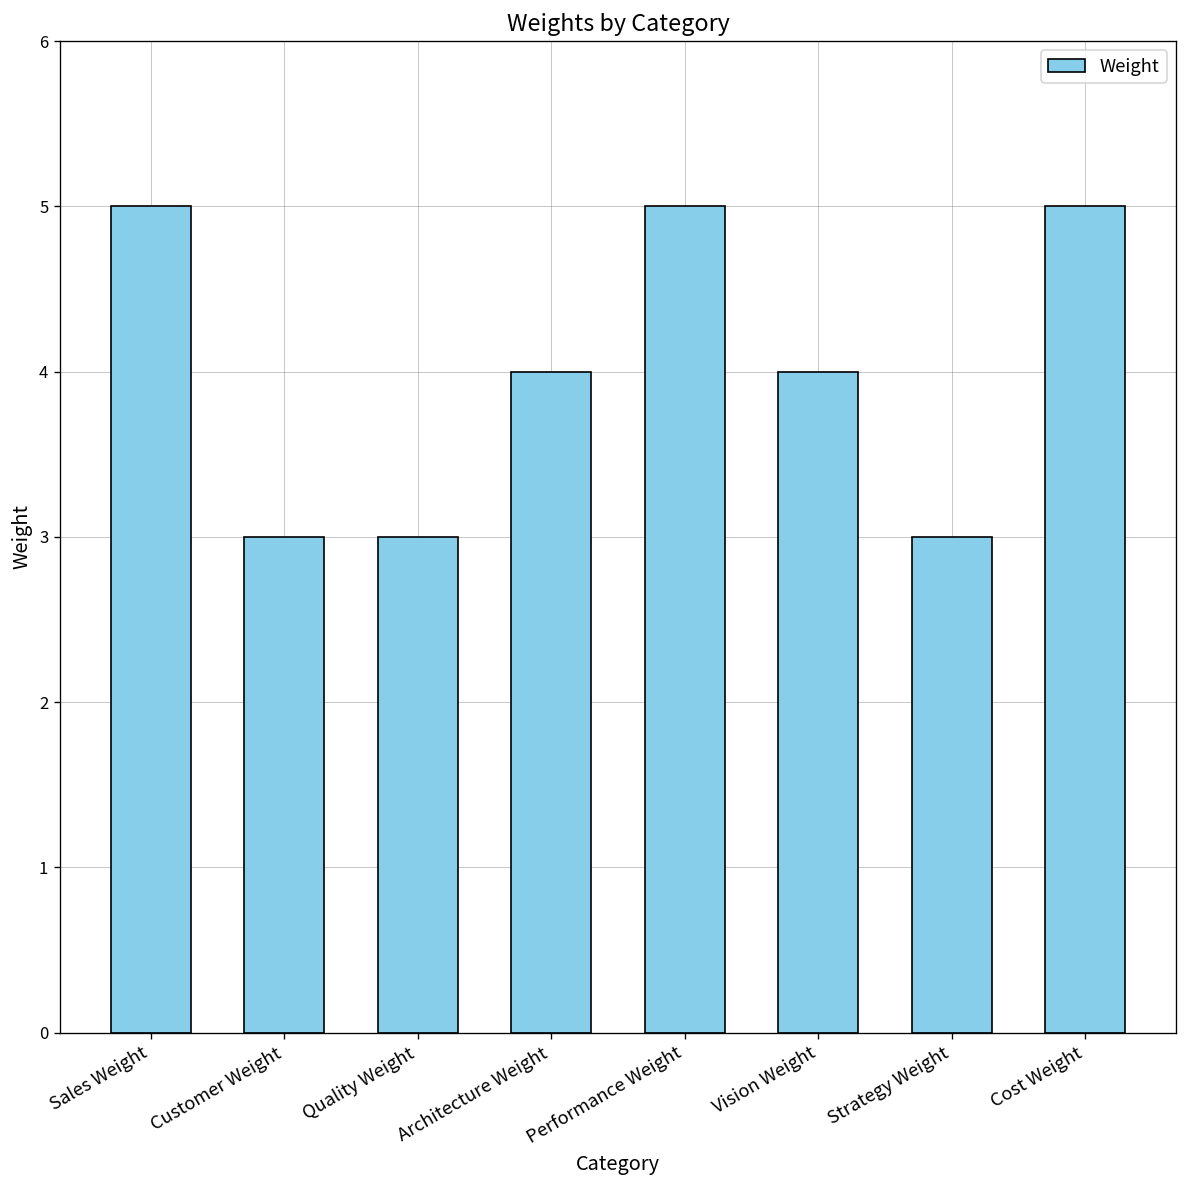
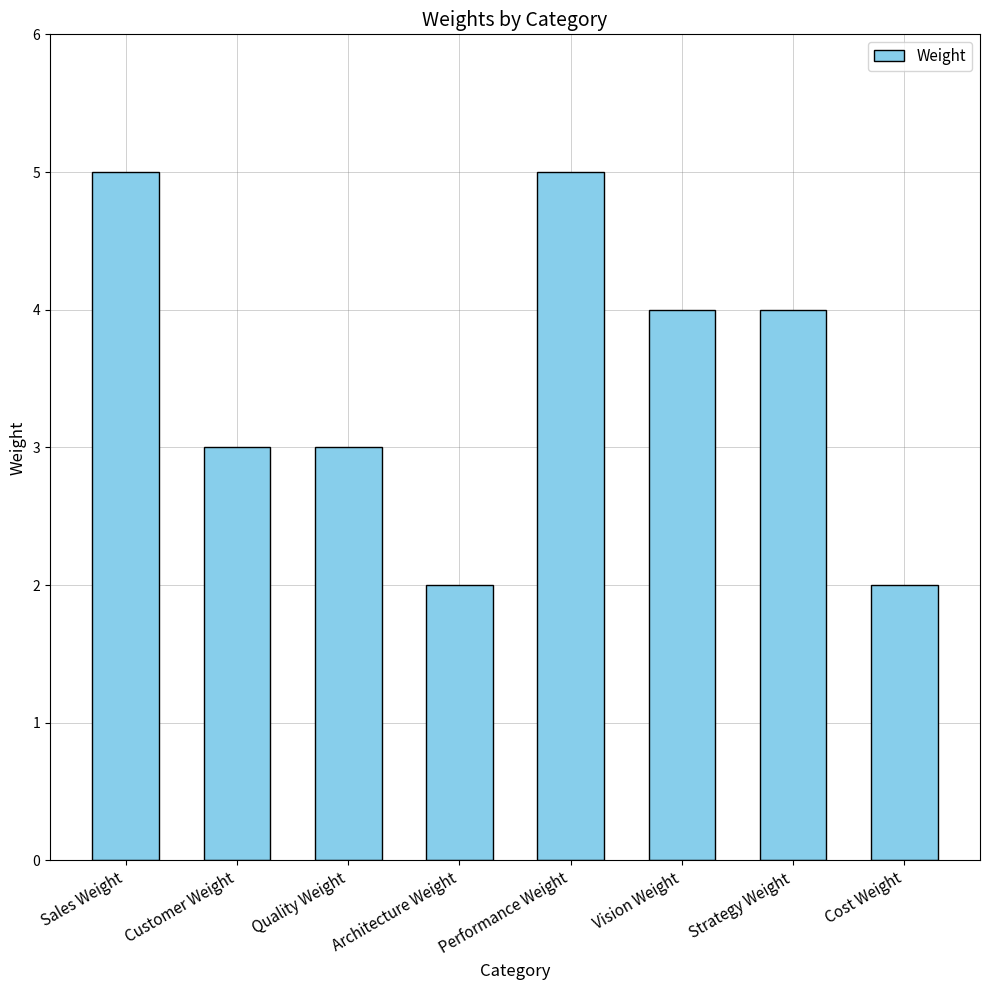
Architecture Weight: 4 -> 2
Strategy Weight: 3 -> 4
Cost Weight: 5 -> 2
